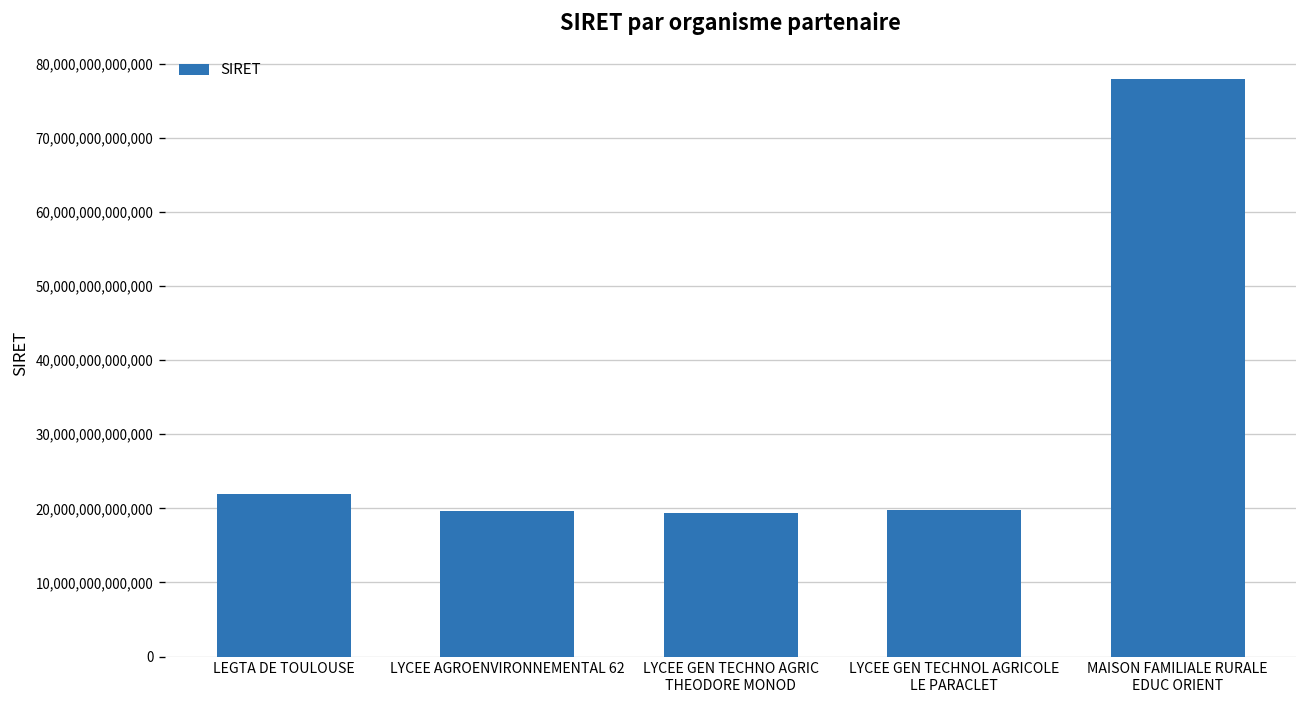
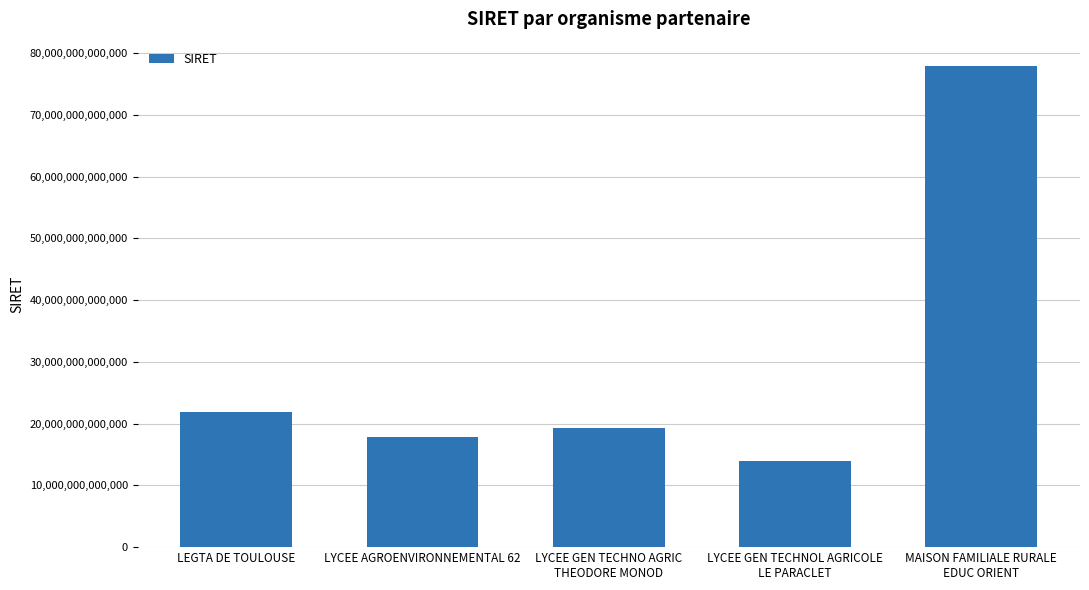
LYCEE AGROENVIRONNEMENTAL 62: 20,000,000,000,000 -> 18,000,000,000,000
LYCEE GEN TECHNOL AGRICOLE LE PARACLET: 20,000,000,000,000 -> 14,000,000,000,000
